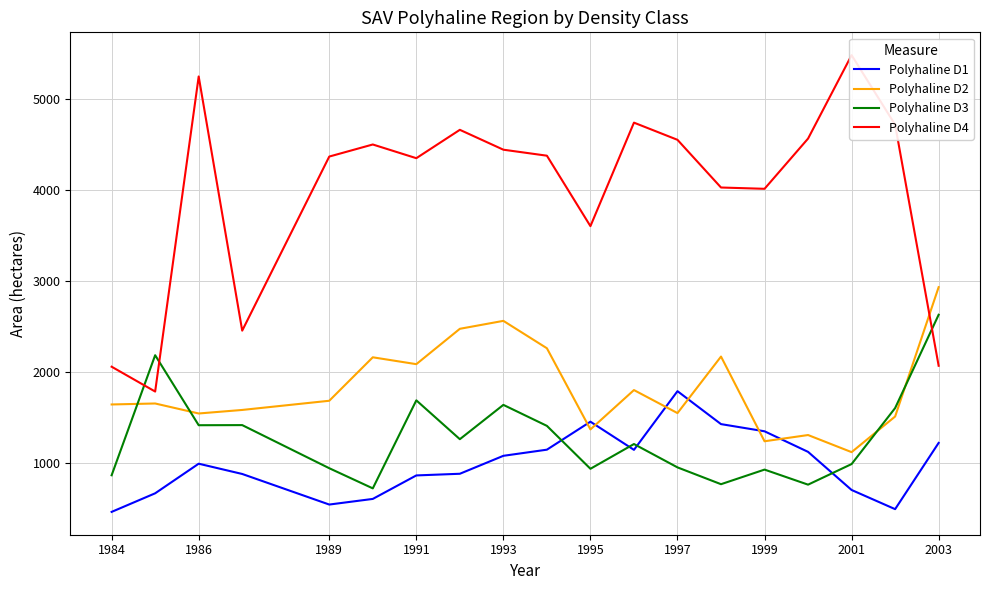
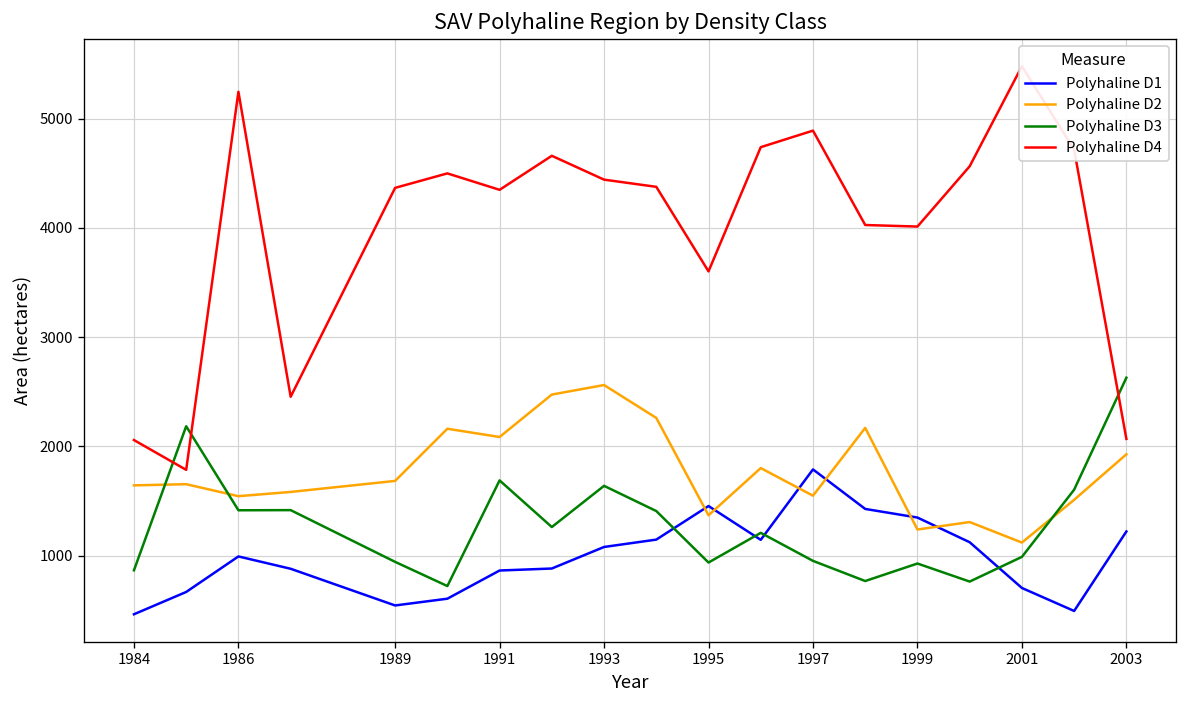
Polyhaline D4, 1997: 4600 -> 4900
Polyhaline D2, 2003: 2900 -> 1900
